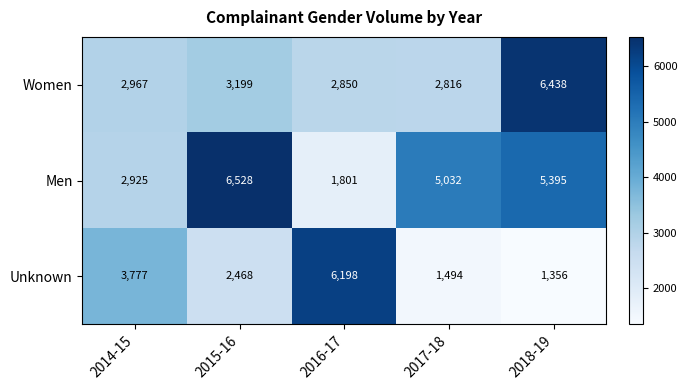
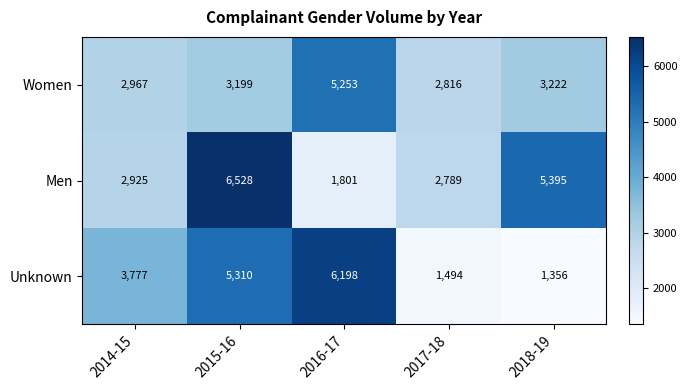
Women, 2016-17: 2,850 -> 5,253
Women, 2018-19: 6,438 -> 3,222
Men, 2017-18: 5,032 -> 2,789
Unknown, 2015-16: 2,468 -> 5,310
